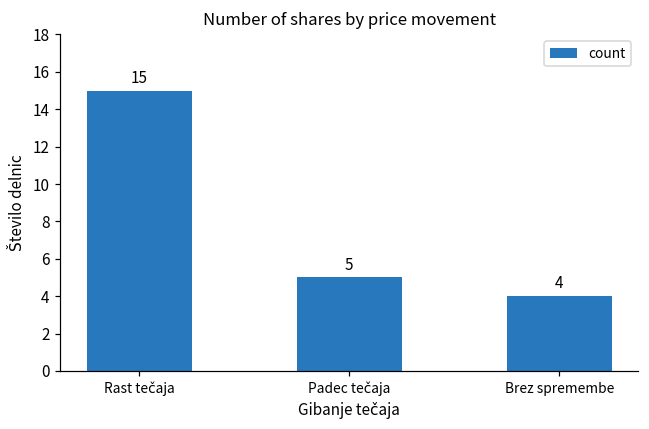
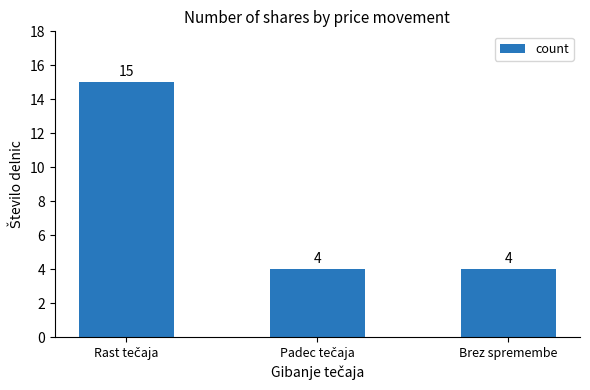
Padec tečaja: 5 -> 4
